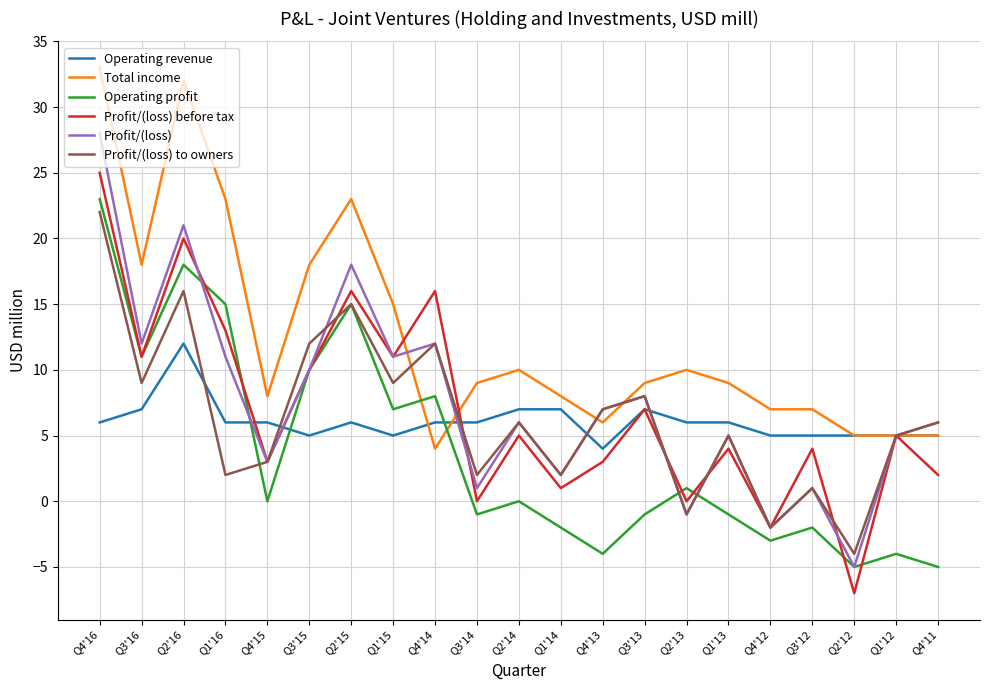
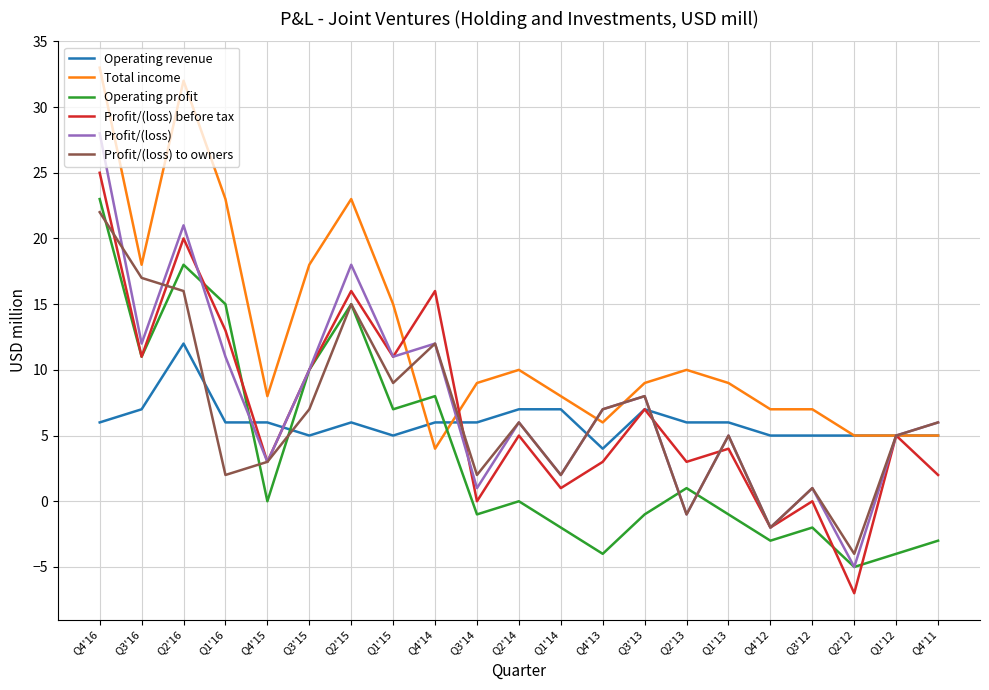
Profit/(loss) to owners, Q3'16: 9 -> 17
Profit/(loss) to owners, Q3'15: 12 -> 7
Profit/(loss) before tax, Q2'13: 0 -> 3
Profit/(loss) before tax, Q3'12: 4 -> 0
Operating profit, Q4'11: -5 -> -3
